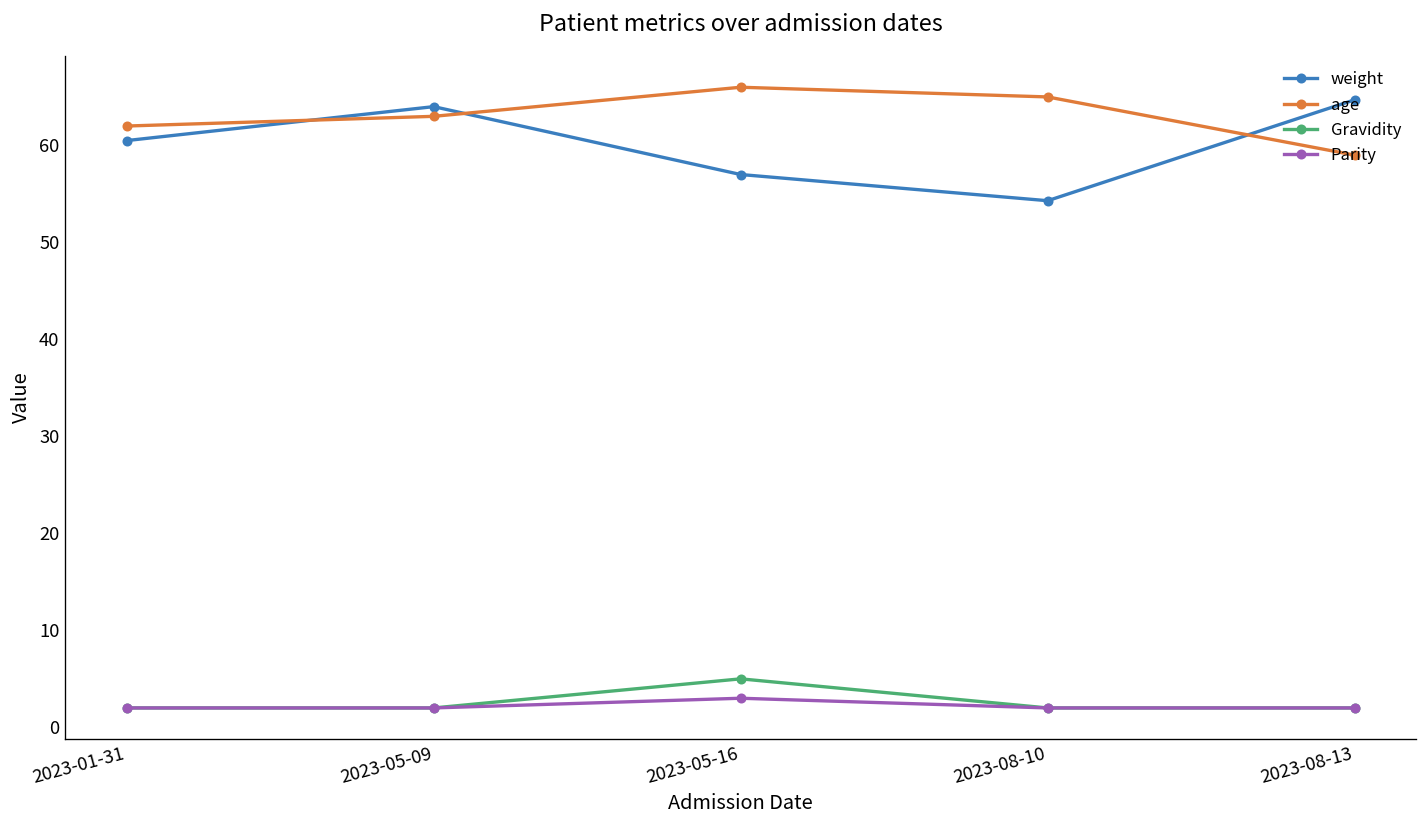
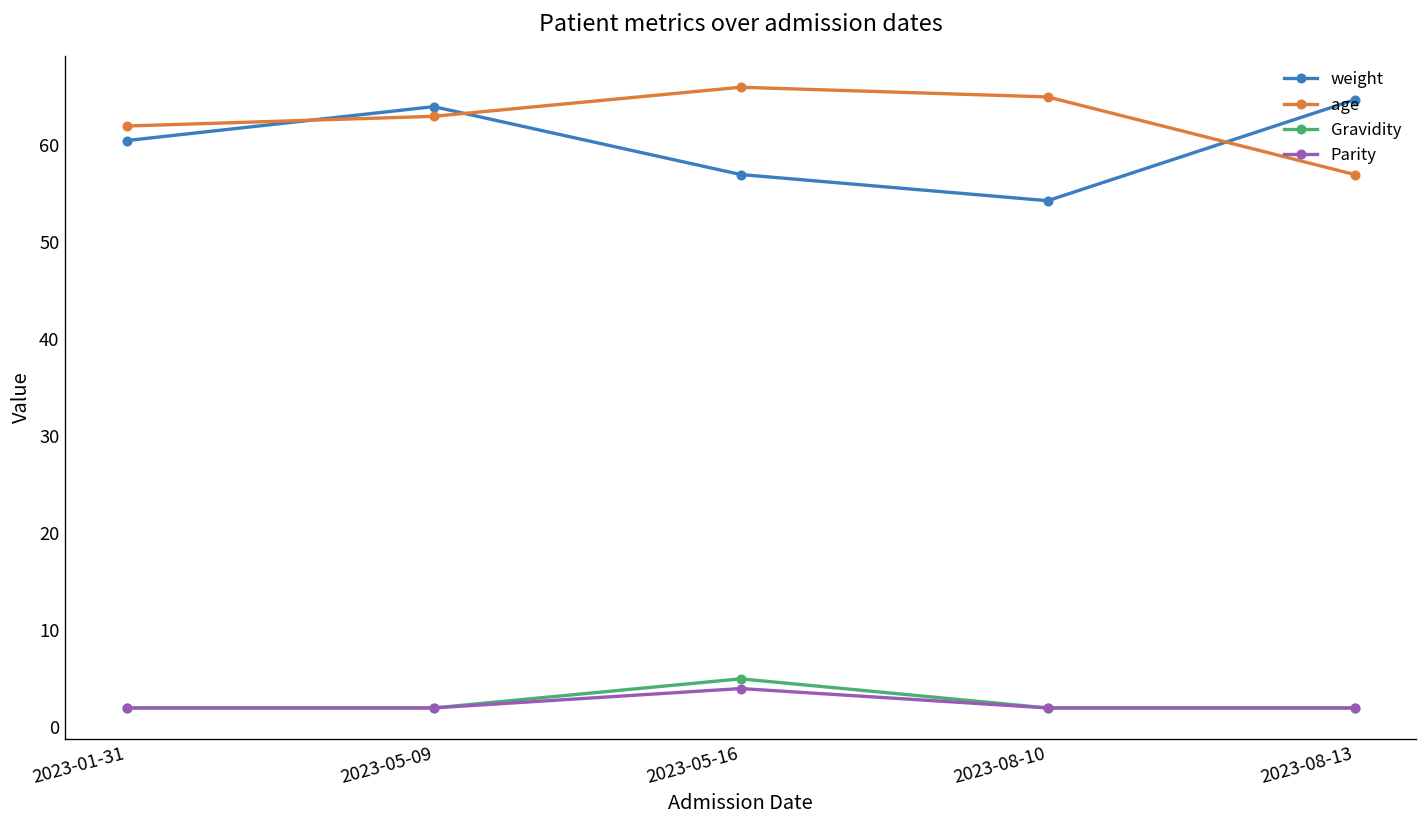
Parity, 2023-05-16: 3 -> 4
age, 2023-08-13: 59 -> 57
